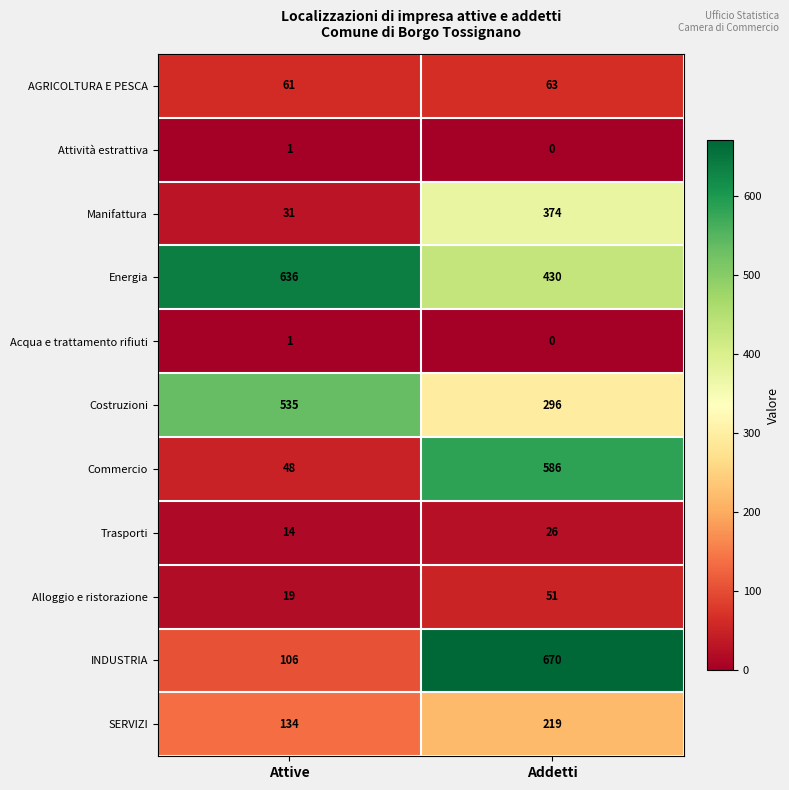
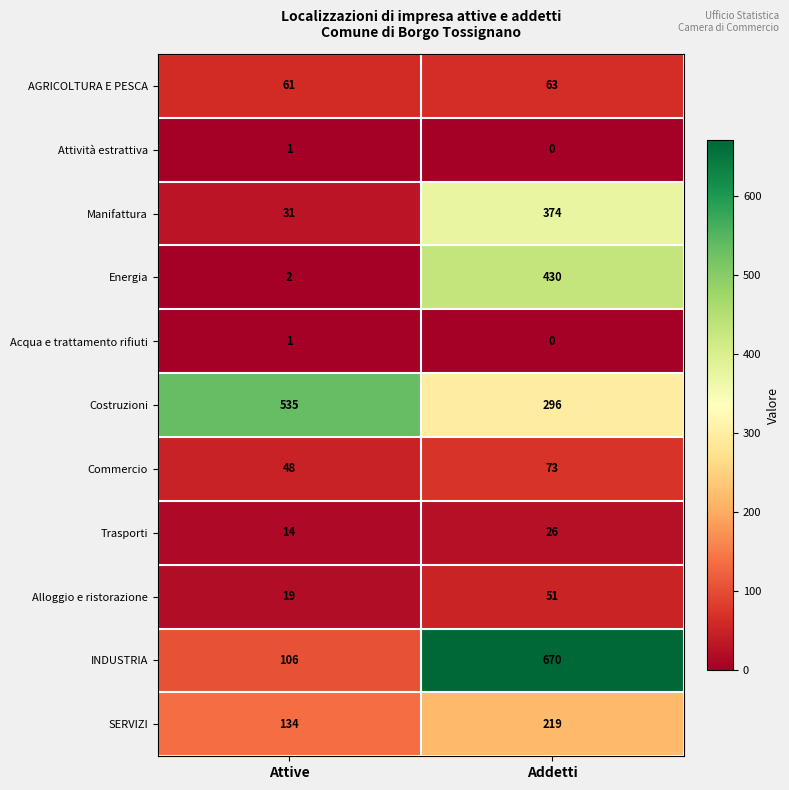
Energia, Attive: 636 -> 2
Commercio, Addetti: 586 -> 73
